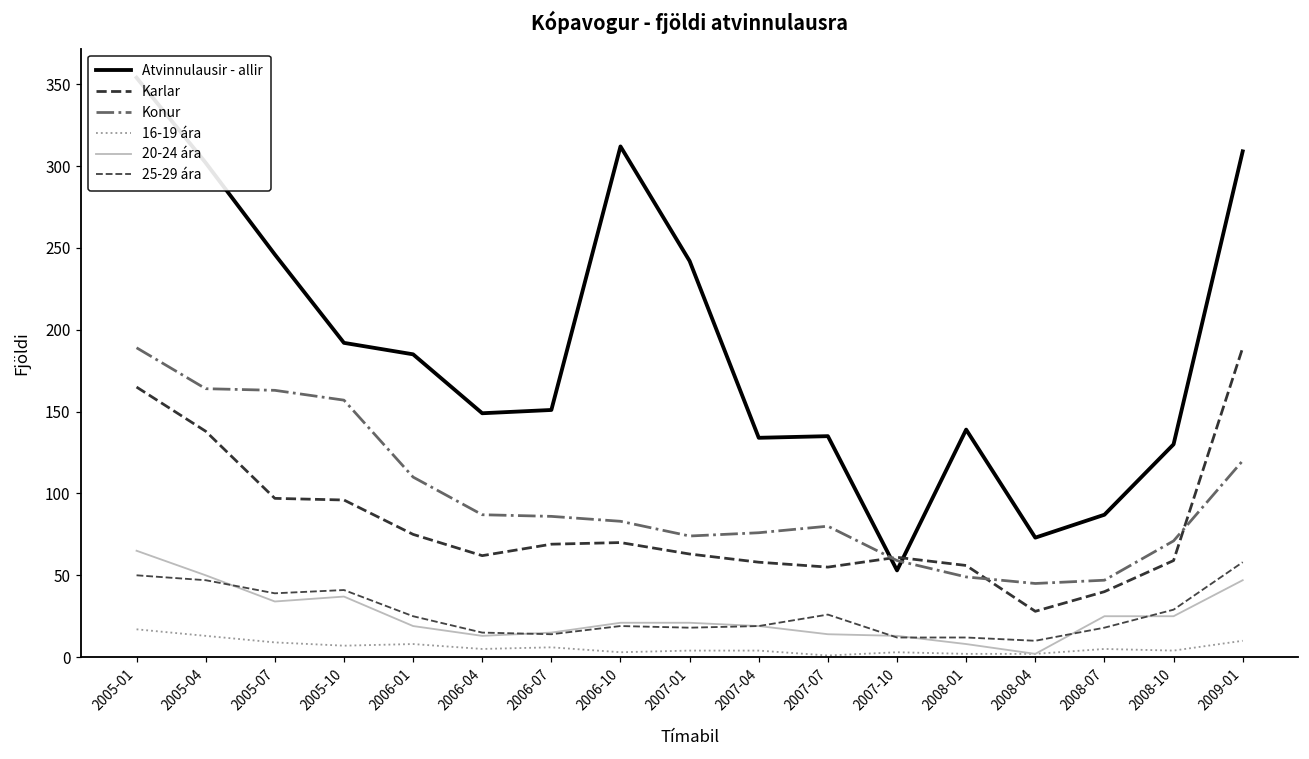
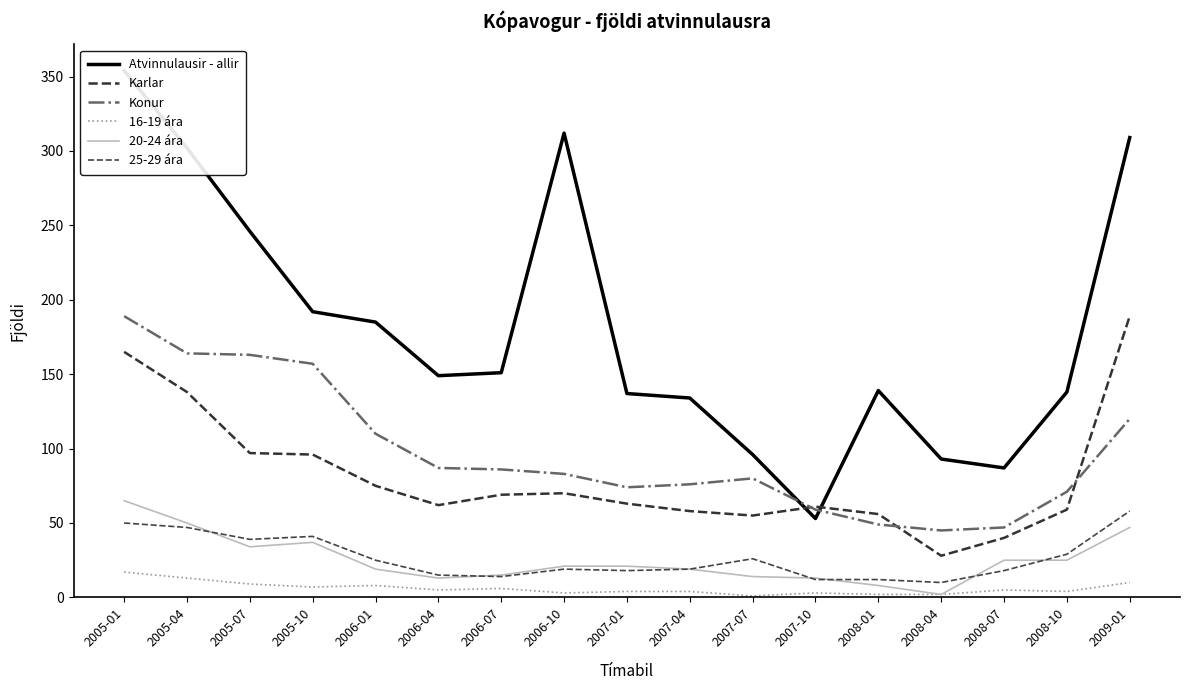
Atvinnulausir - allir, 2007-01: 242 -> 137
Atvinnulausir - allir, 2007-07: 135 -> 96
Atvinnulausir - allir, 2008-04: 73 -> 93
Atvinnulausir - allir, 2008-10: 130 -> 138
